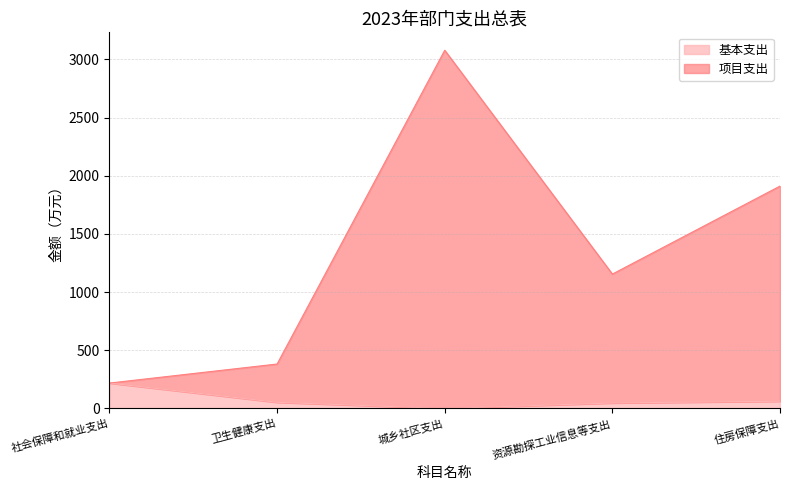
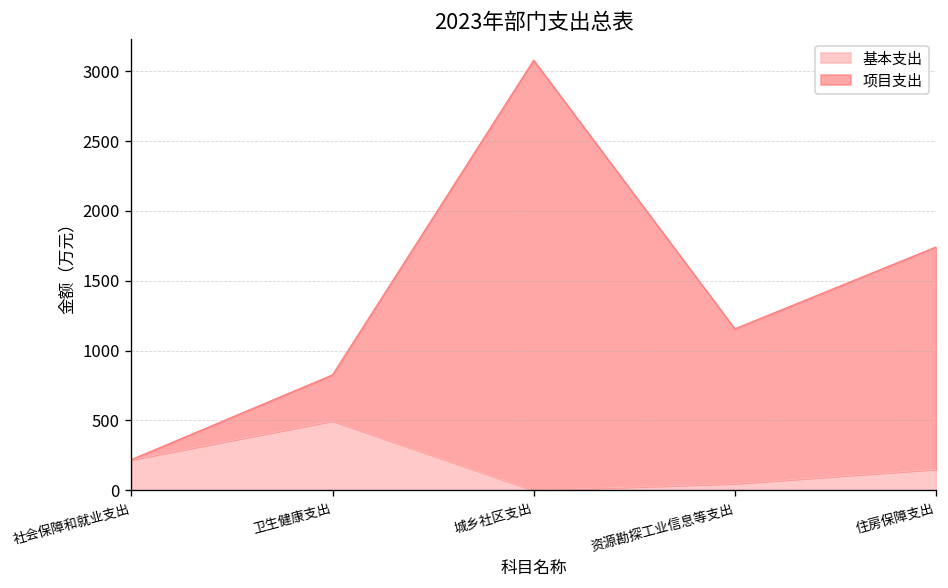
基本支出, 卫生健康支出: 50 -> 500
基本支出, 住房保障支出: 60 -> 150
项目支出, 住房保障支出: 1850 -> 1590
